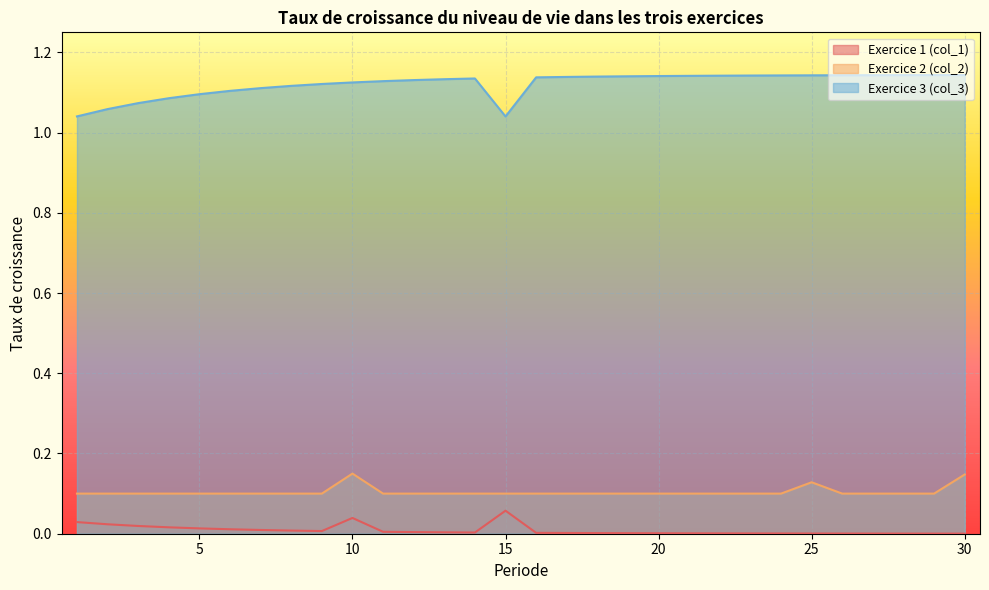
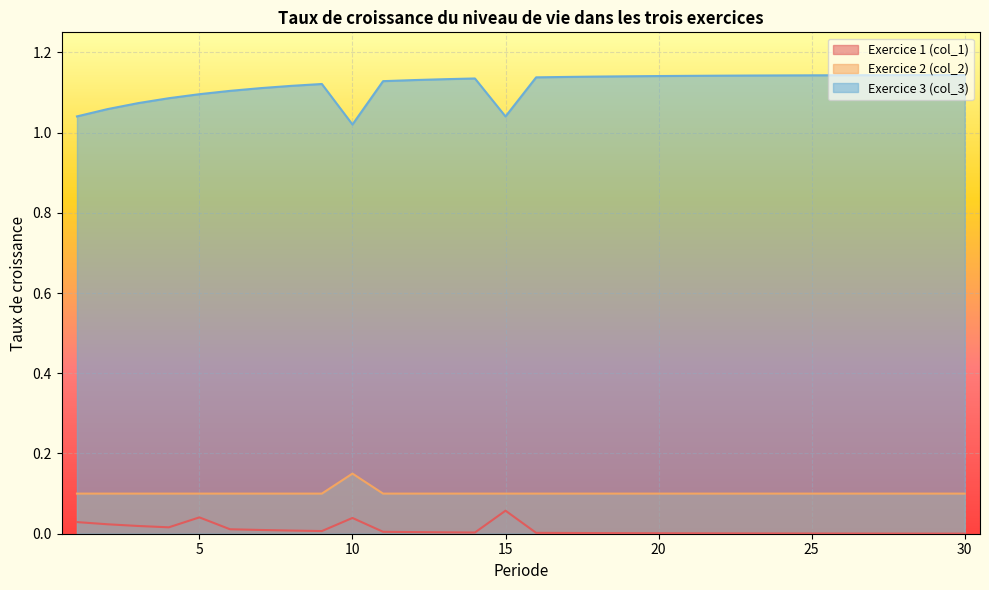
Exercice 1 (col_1), 5: 0.01 -> 0.04
Exercice 3 (col_3), 10: 1.13 -> 1.02
Exercice 2 (col_2), 25: 0.13 -> 0.10
Exercice 2 (col_2), 30: 0.15 -> 0.10
